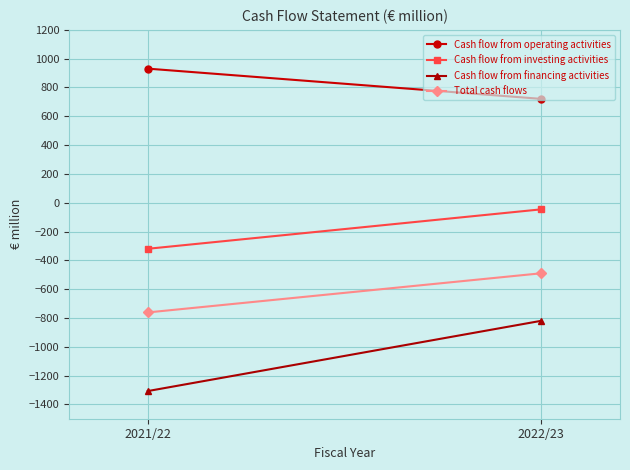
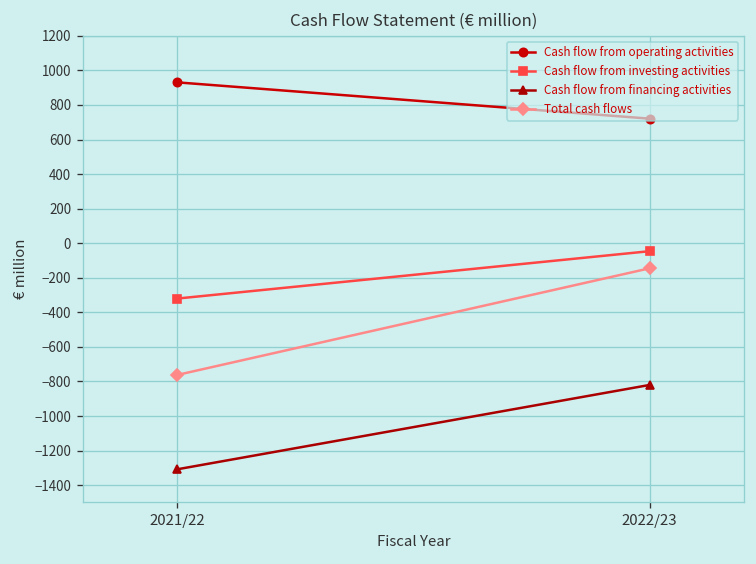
Total cash flows, 2022/23: -490 -> -150
